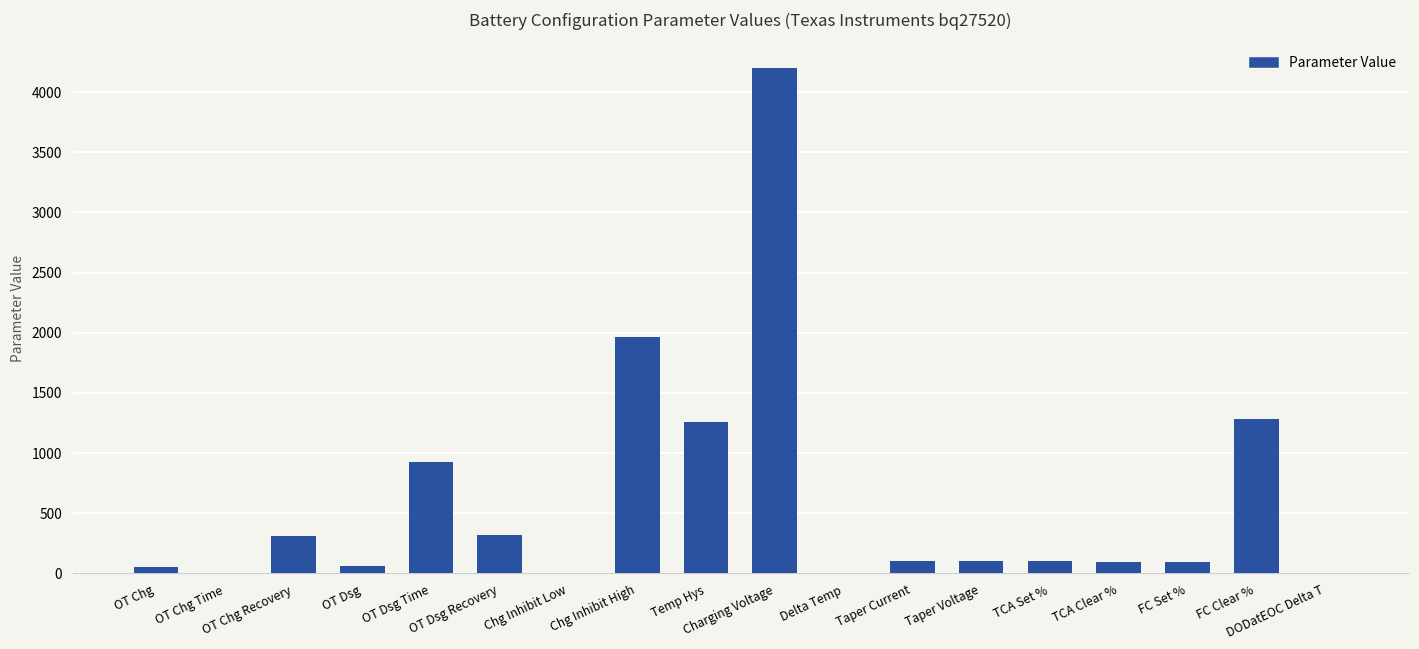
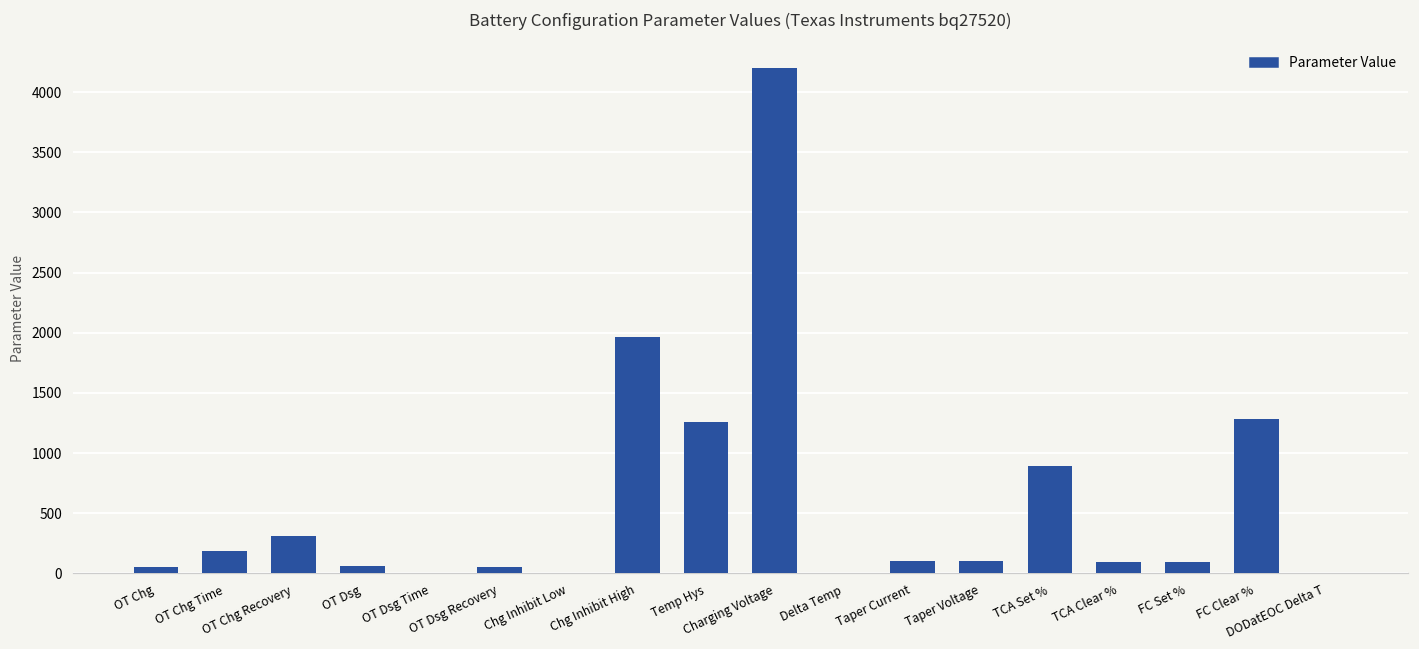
OT Chg Time: 0 -> 180
OT Dsg Time: 920 -> 0
OT Dsg Recovery: 320 -> 60
TCA Set %: 100 -> 900
